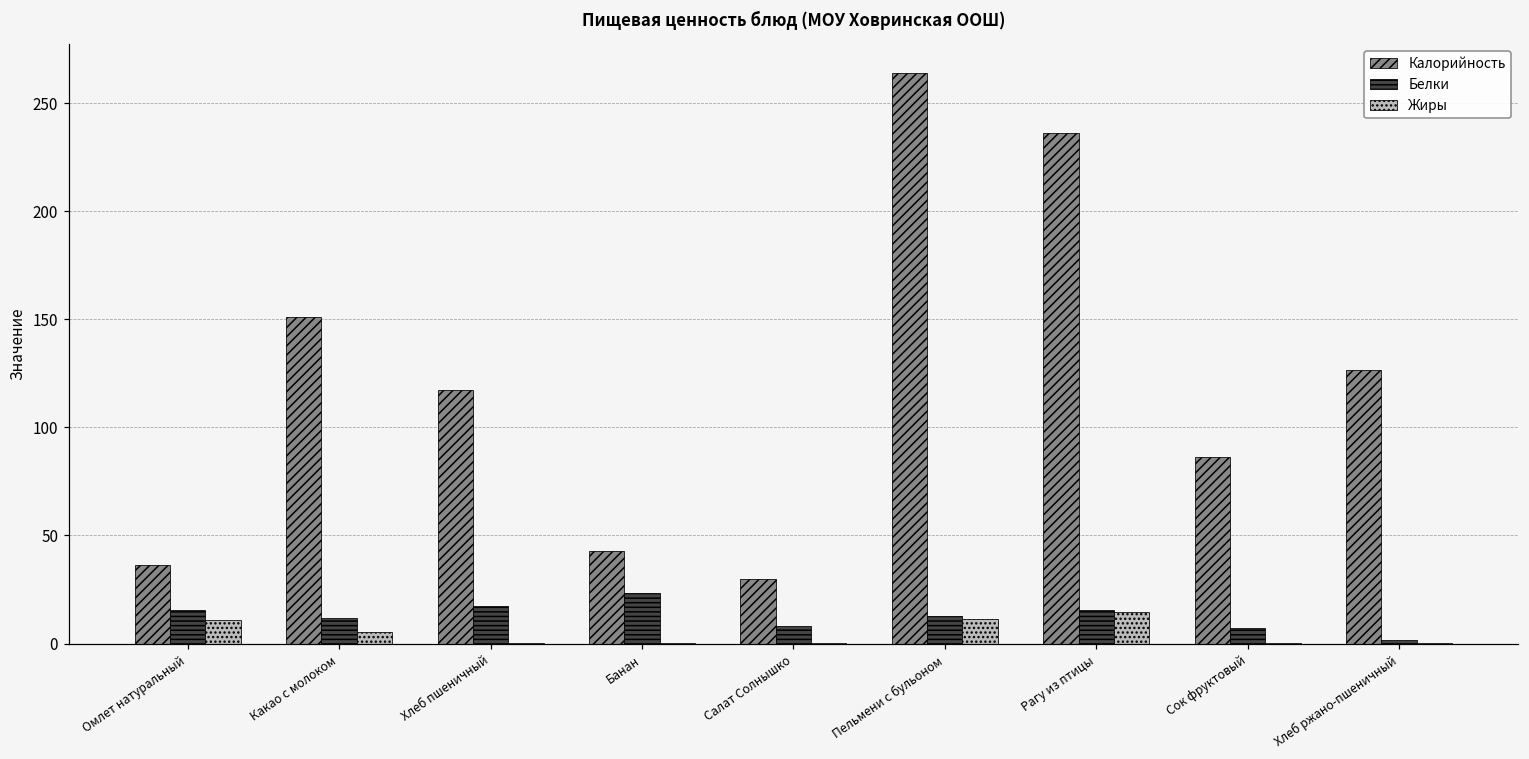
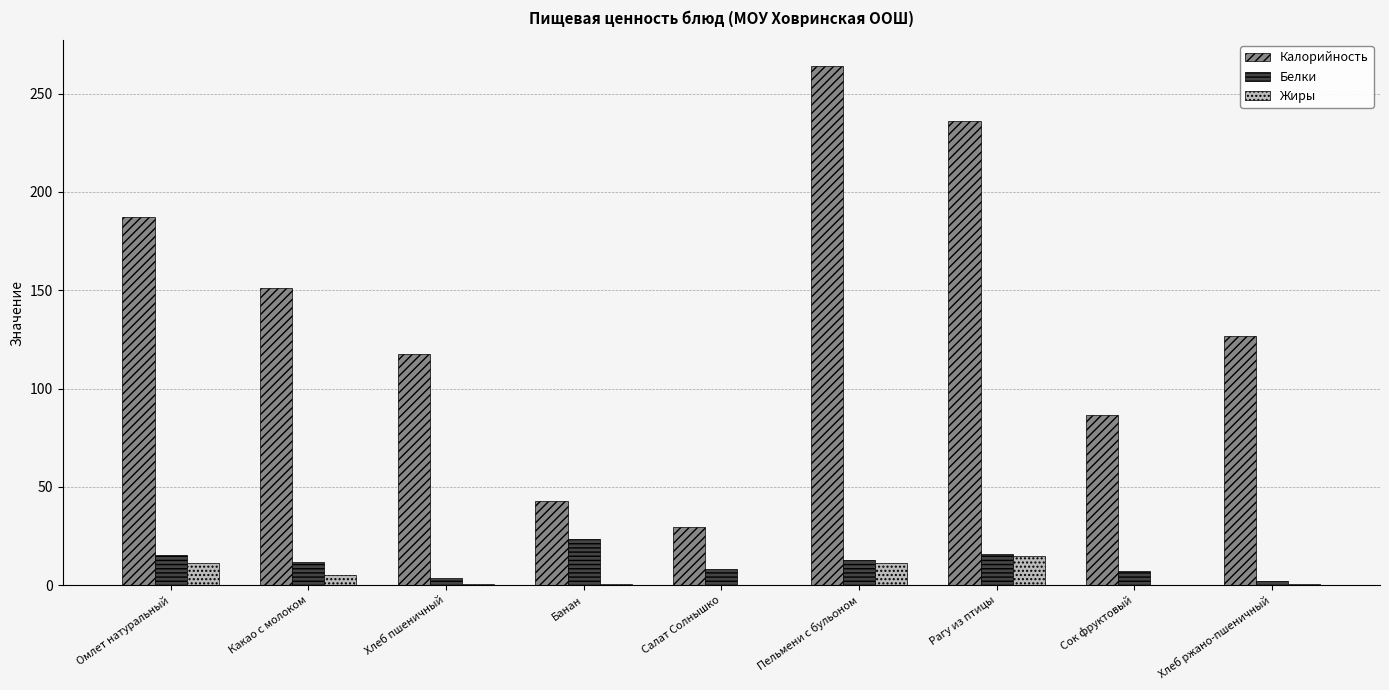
Калорийность, Омлет натуральный: 37 -> 187
Белки, Хлеб пшеничный: 18 -> 4
